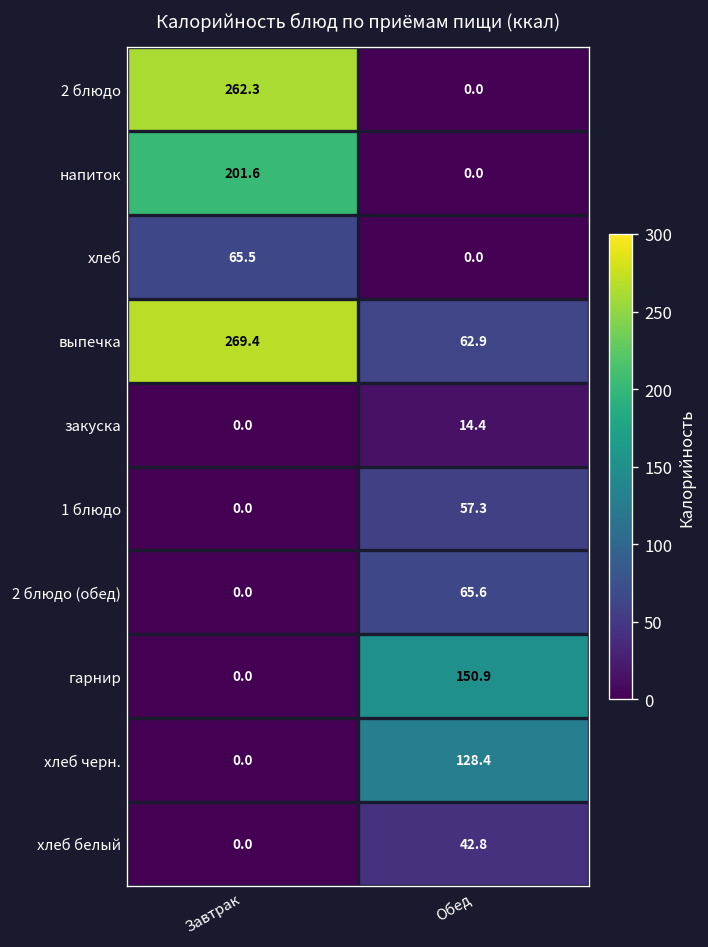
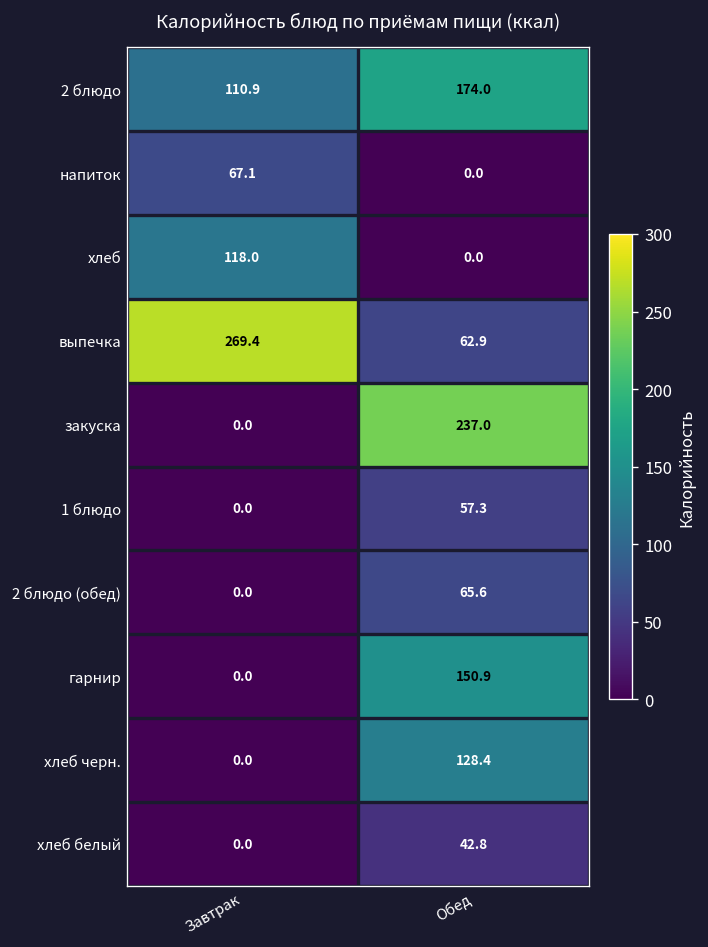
2 блюдо, Завтрак: 262.3 -> 110.9
2 блюдо, Обед: 0.0 -> 174.0
напиток, Завтрак: 201.6 -> 67.1
хлеб, Завтрак: 65.5 -> 118.0
закуска, Обед: 14.4 -> 237.0
